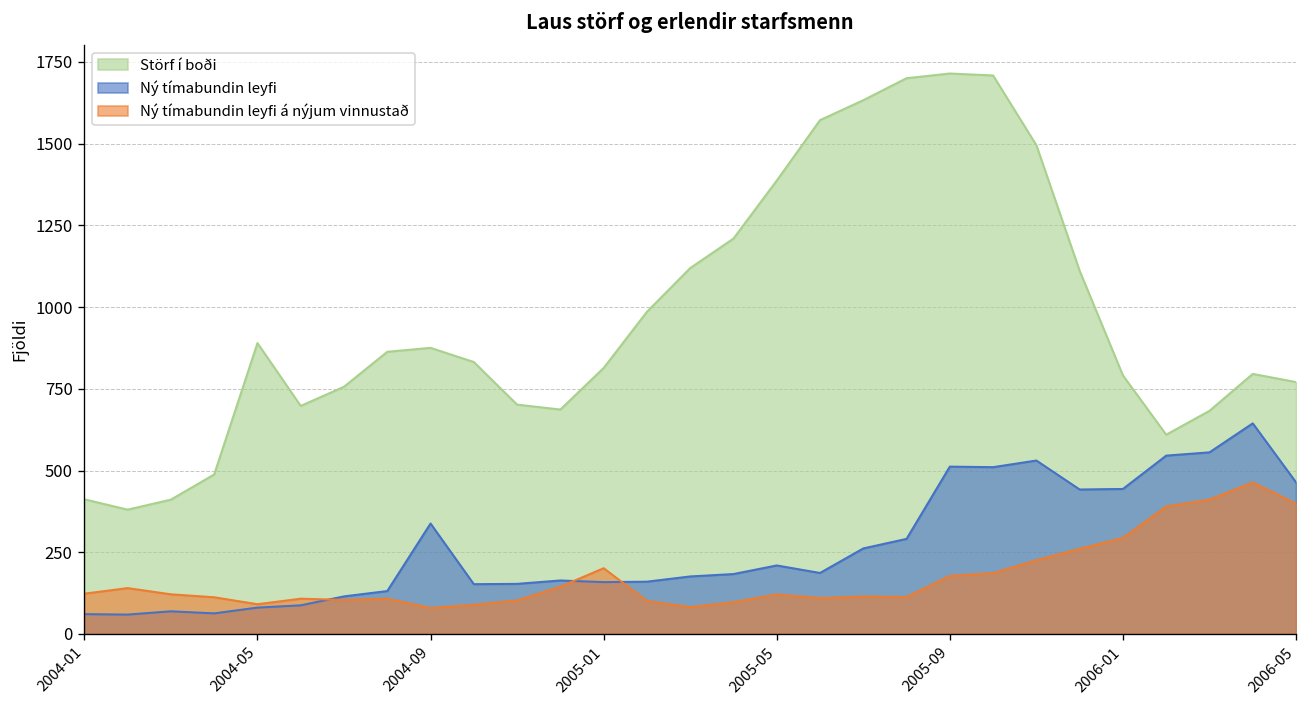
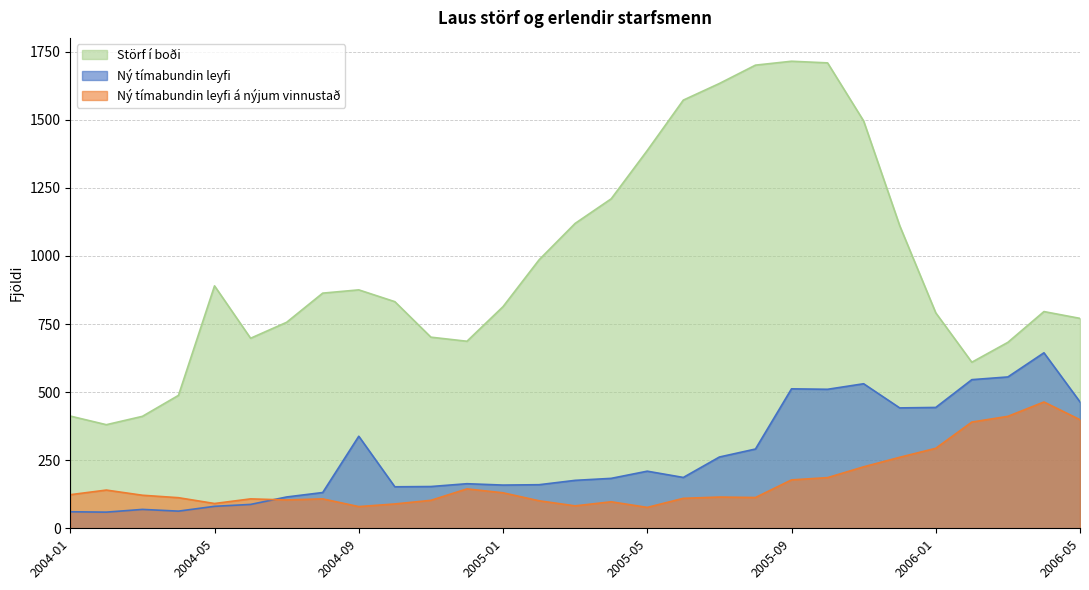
Ný tímabundin leyfi á nýjum vinnustað, 2005-01: 200 -> 130
Ný tímabundin leyfi á nýjum vinnustað, 2005-05: 120 -> 80
